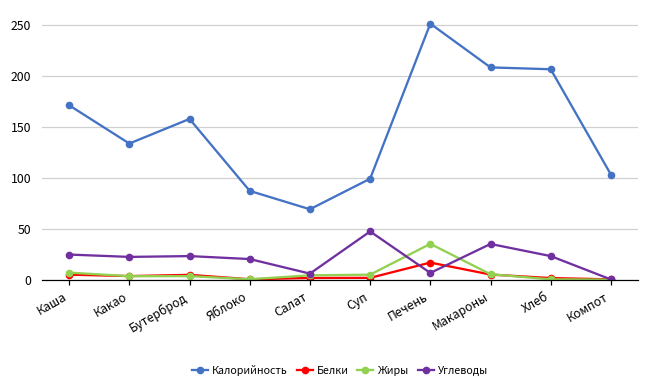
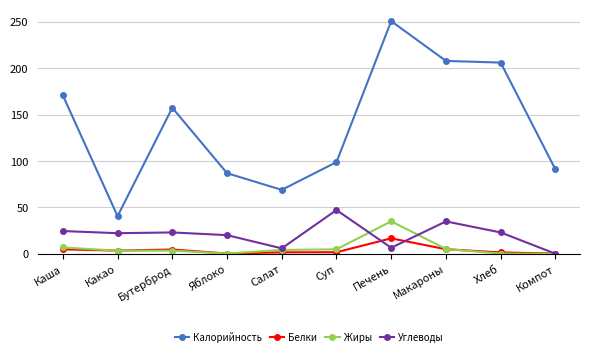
Калорийность, Какао: 130 -> 40
Калорийность, Компот: 100 -> 90
